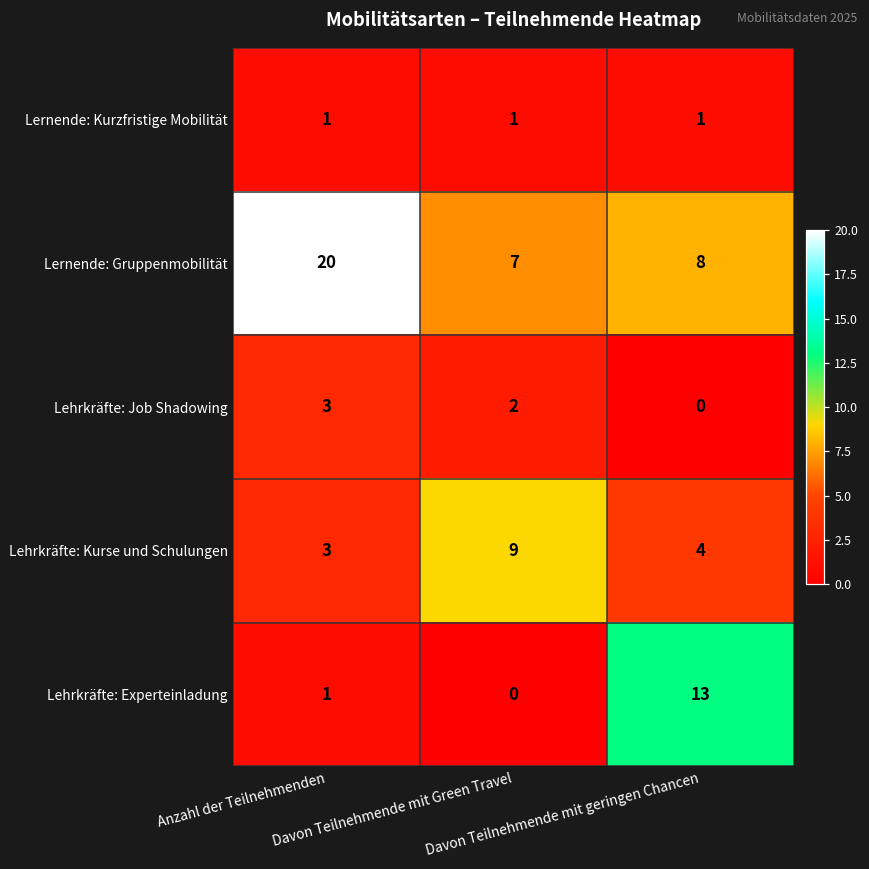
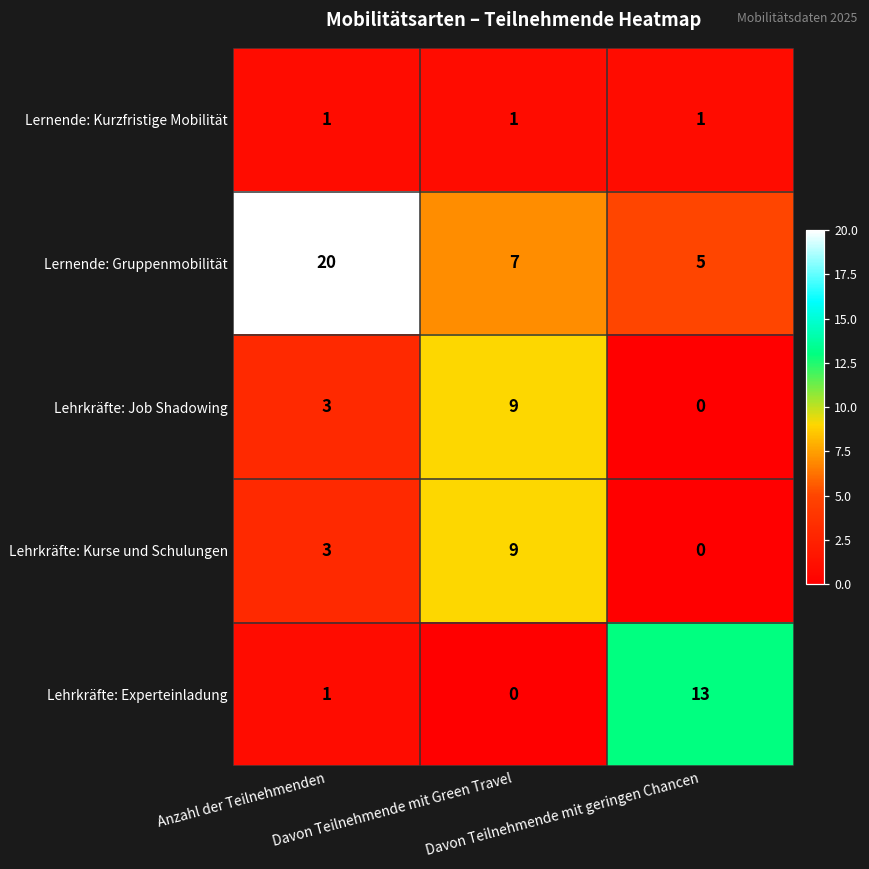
Lernende: Gruppenmobilität, Davon Teilnehmende mit geringen Chancen: 8 -> 5
Lehrkräfte: Job Shadowing, Davon Teilnehmende mit Green Travel: 2 -> 9
Lehrkräfte: Kurse und Schulungen, Davon Teilnehmende mit geringen Chancen: 4 -> 0
